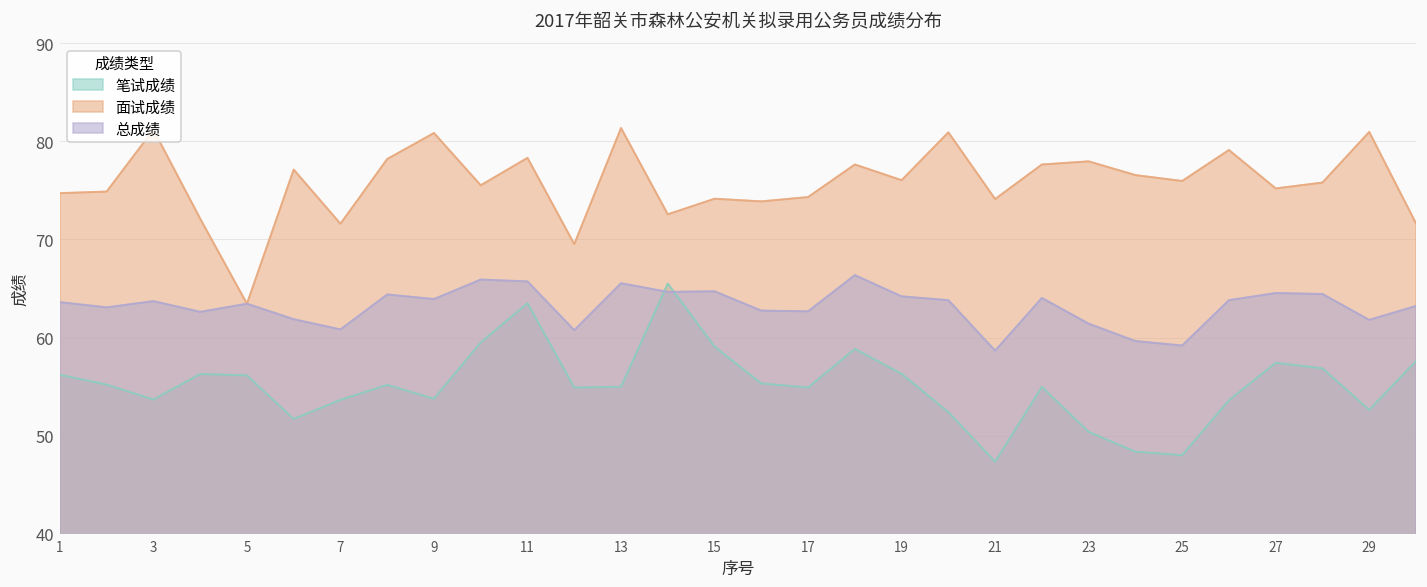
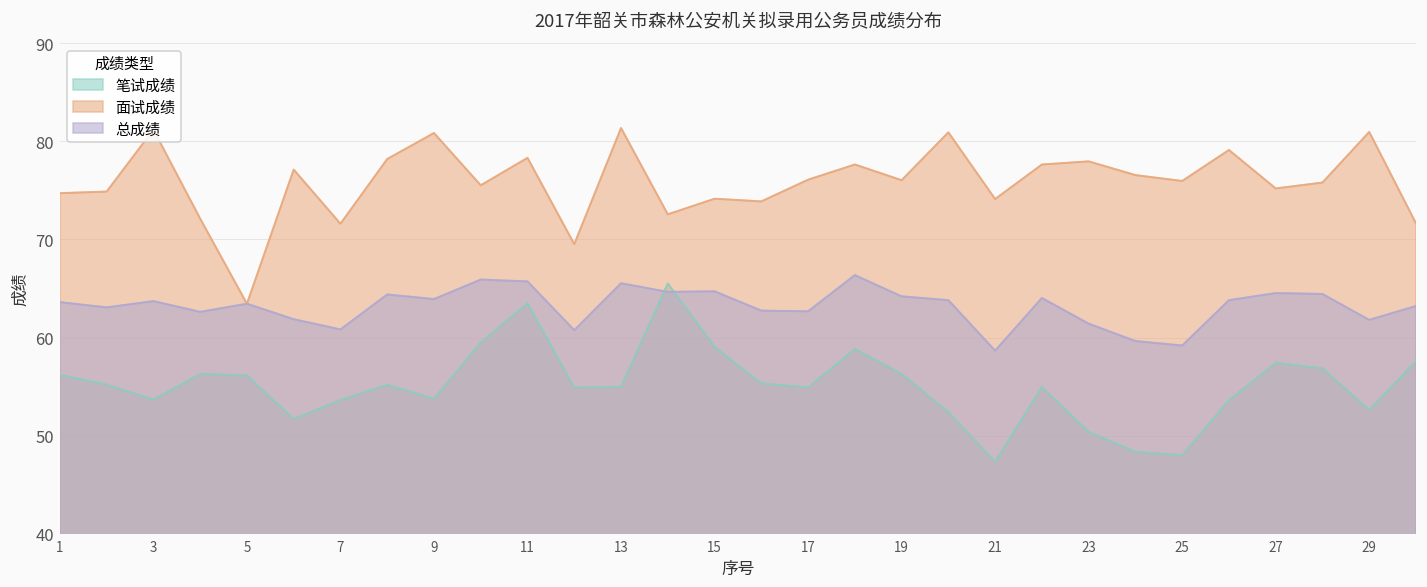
面试成绩, 17: 74 -> 76
